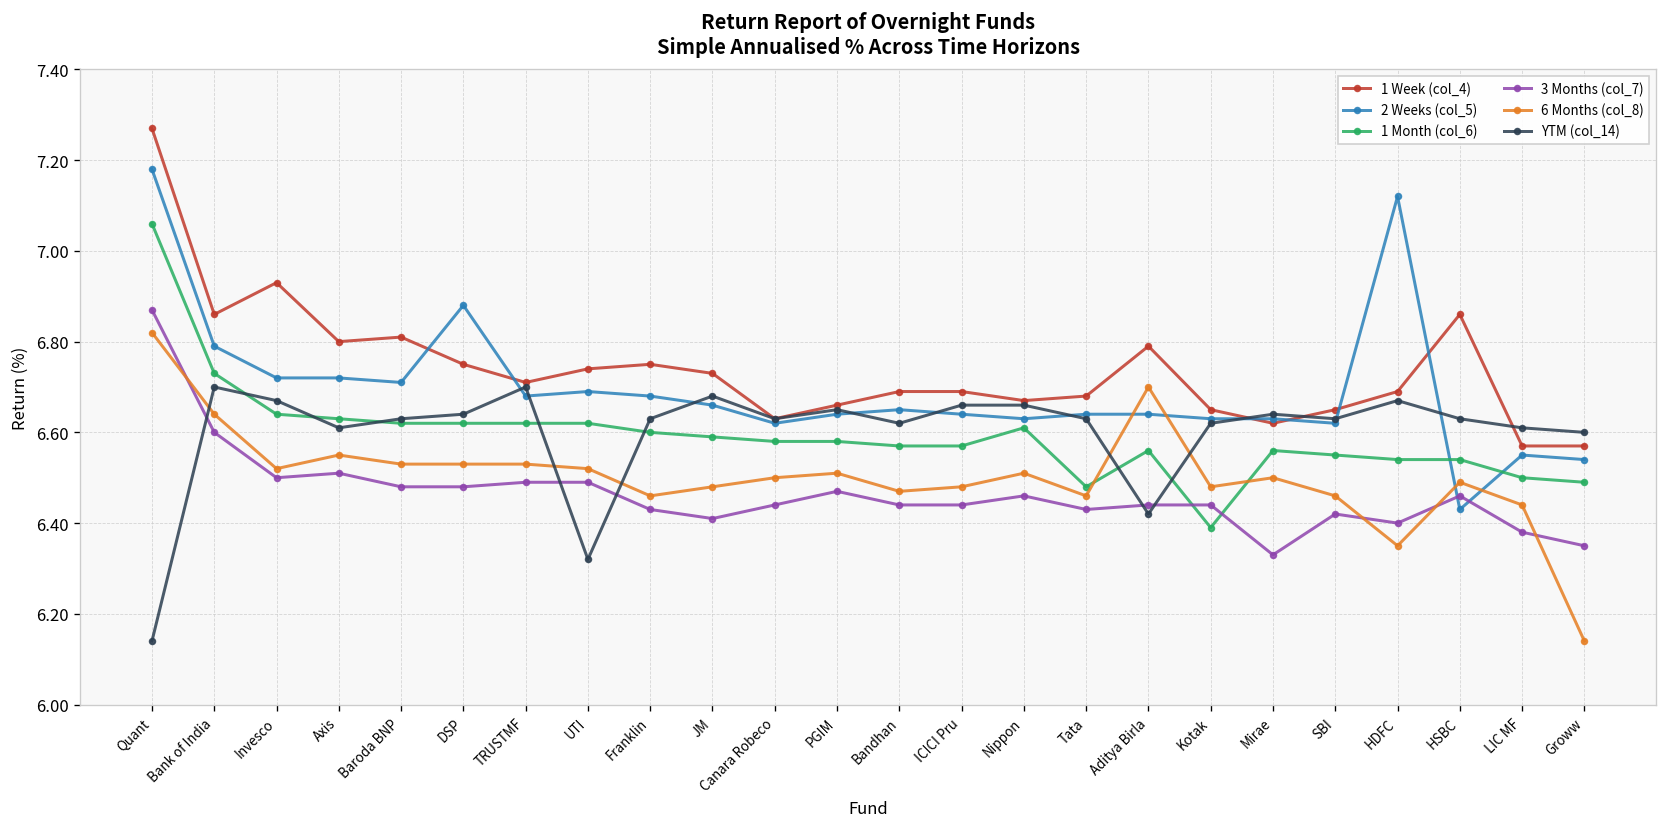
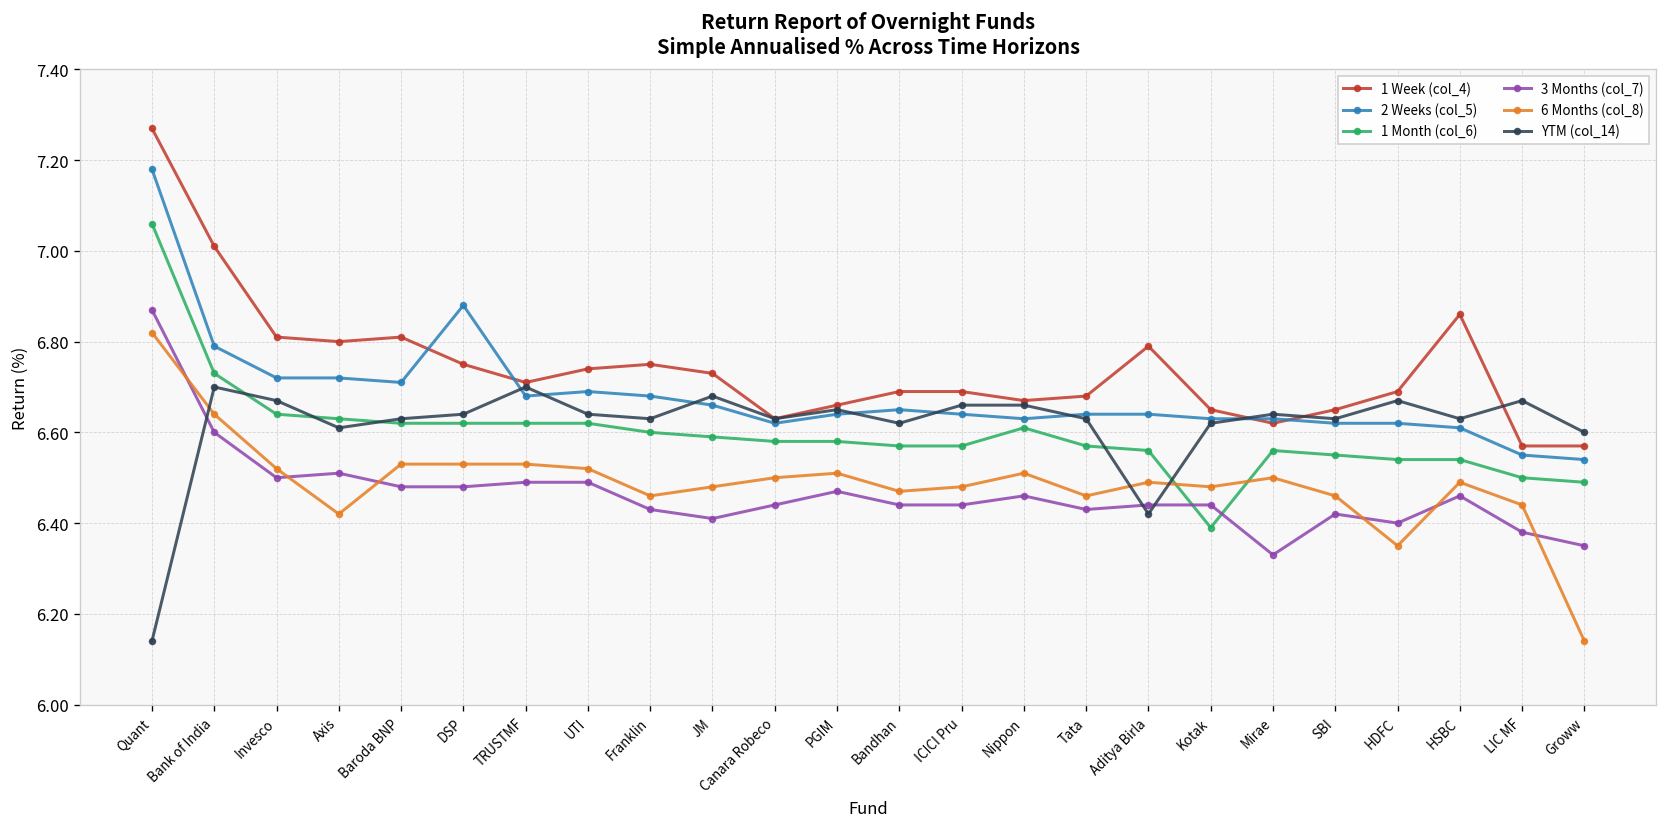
1 Week (col_4), Bank of India: 6.86 -> 7.01
1 Week (col_4), Invesco: 6.93 -> 6.81
6 Months (col_8), Axis: 6.55 -> 6.42
YTM (col_14), UTI: 6.32 -> 6.64
1 Month (col_6), Tata: 6.48 -> 6.57
6 Months (col_8), Aditya Birla: 6.70 -> 6.49
2 Weeks (col_5), HDFC: 7.12 -> 6.62
2 Weeks (col_5), HSBC: 6.43 -> 6.61
YTM (col_14), LIC MF: 6.61 -> 6.67
